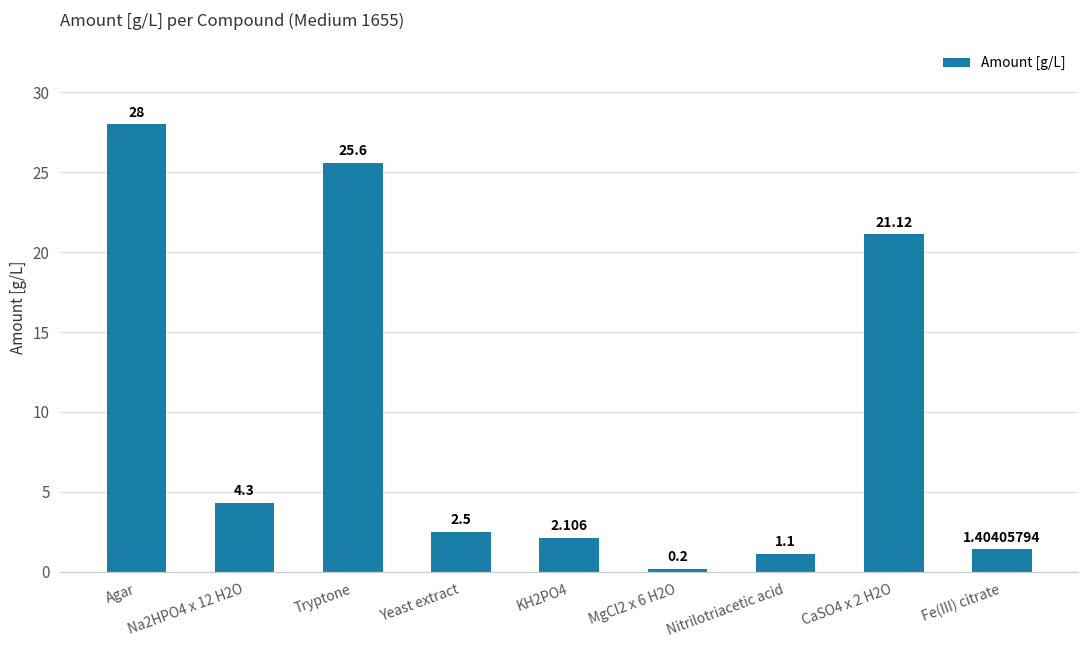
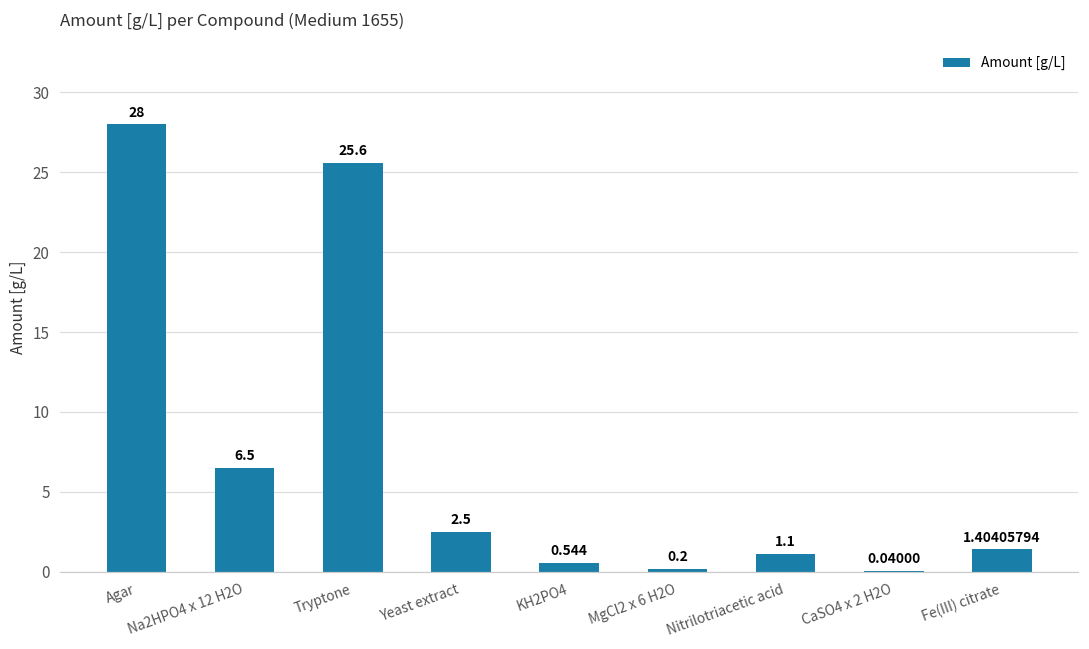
Na2HPO4 x 12 H2O: 4.3 -> 6.5
KH2PO4: 2.106 -> 0.544
CaSO4 x 2 H2O: 21.12 -> 0.04000
